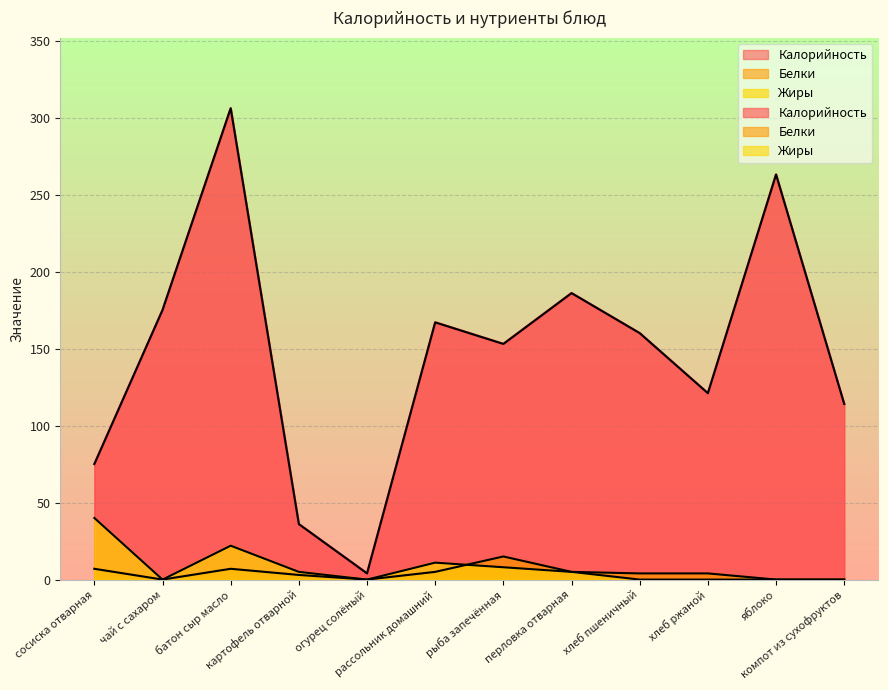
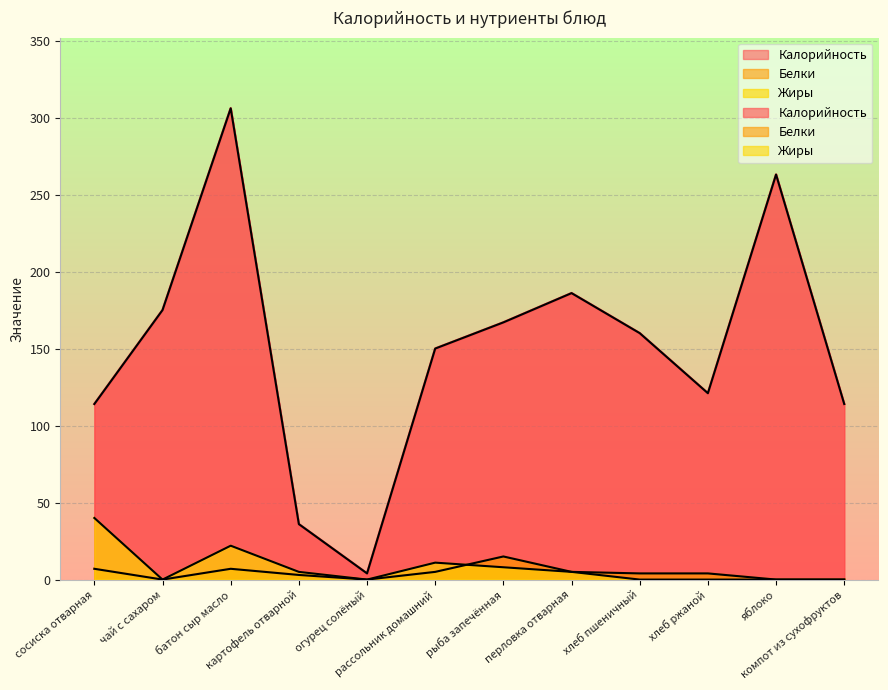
Калорийность, сосиска отварная: 75 -> 114
Калорийность, рассольник домашний: 167 -> 150
Калорийность, рыба запечённая: 153 -> 167
